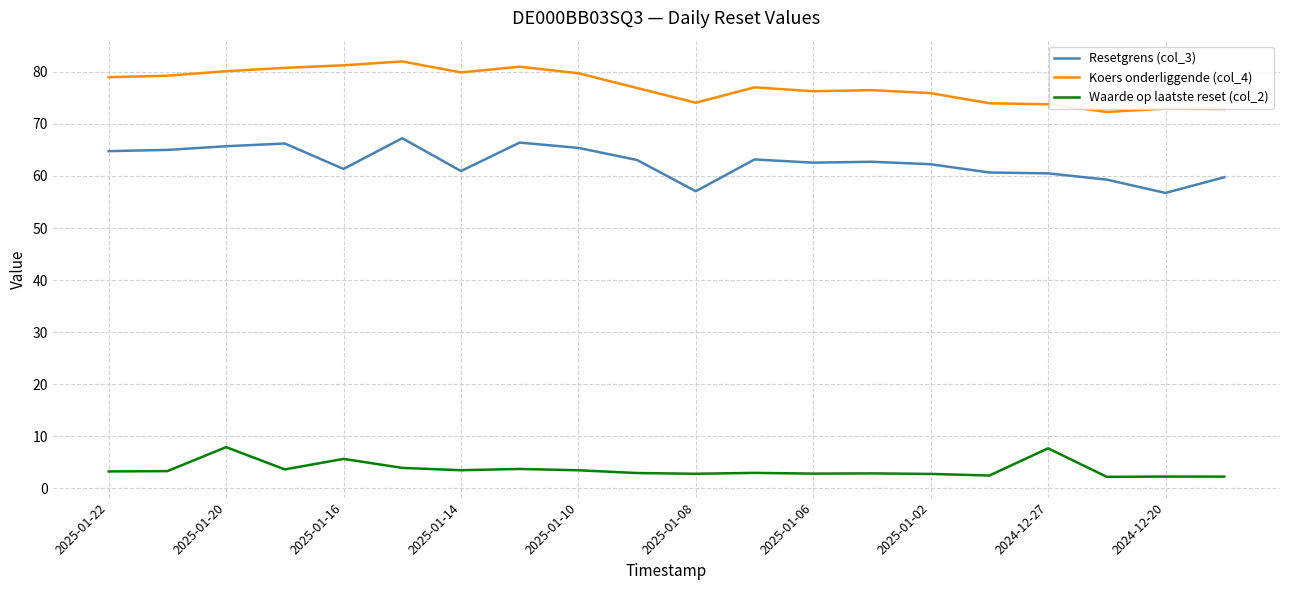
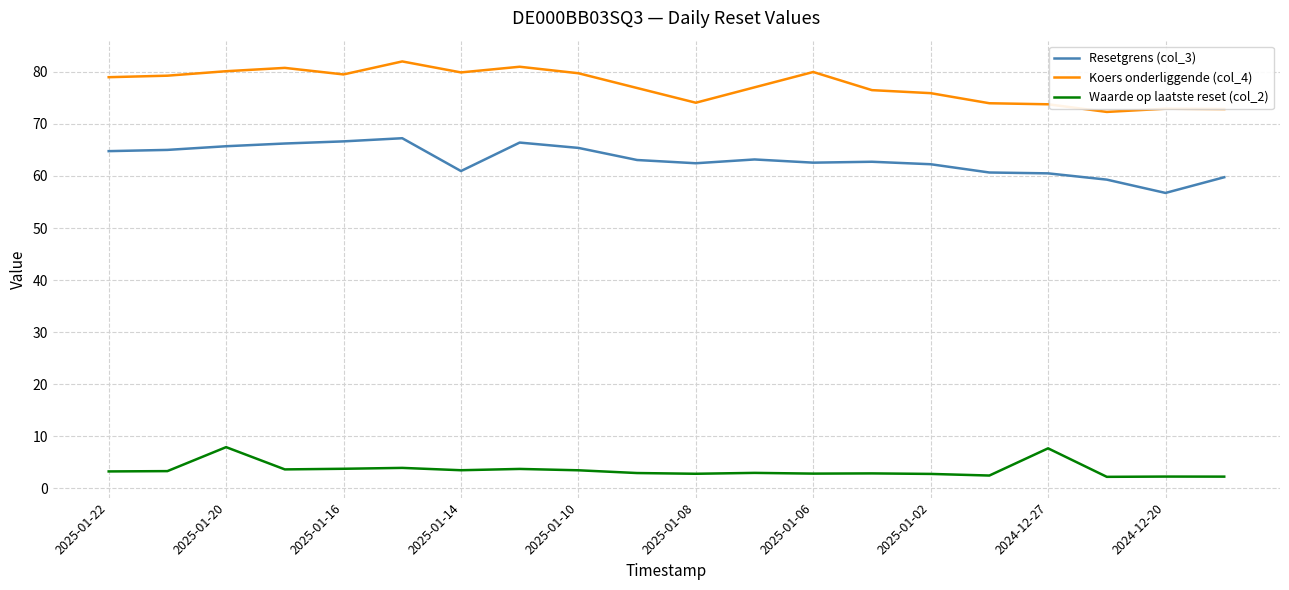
Resetgrens (col_3), 2025-01-16: 61 -> 67
Koers onderliggende (col_4), 2025-01-16: 81 -> 80
Waarde op laatste reset (col_2), 2025-01-16: 6 -> 4
Resetgrens (col_3), 2025-01-08: 57 -> 62
Koers onderliggende (col_4), 2025-01-06: 76 -> 80
